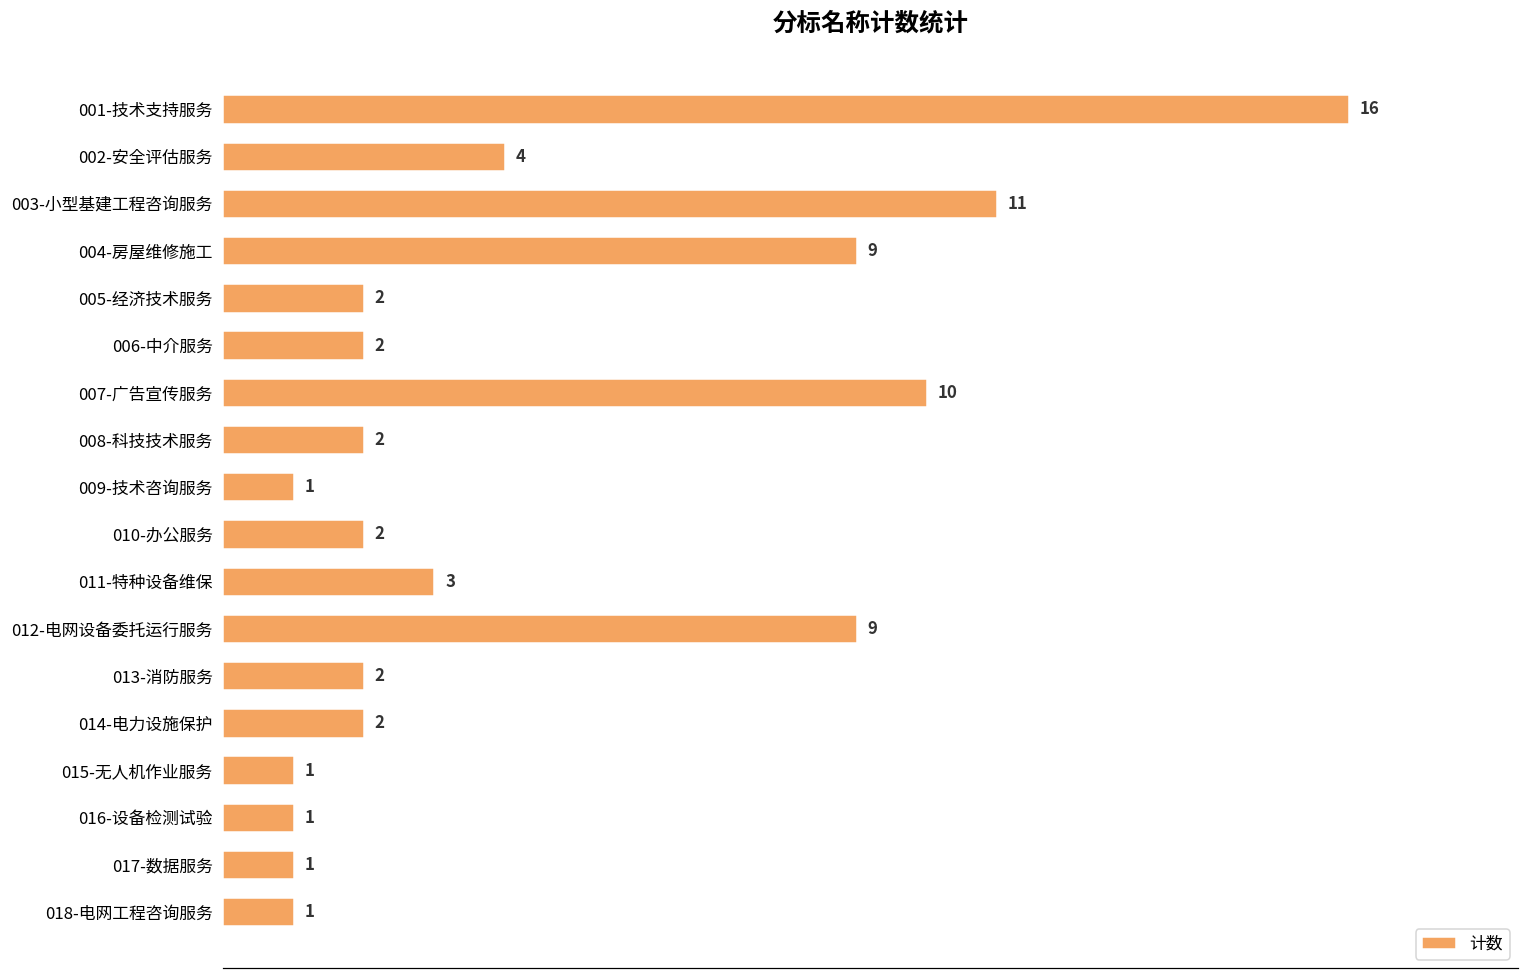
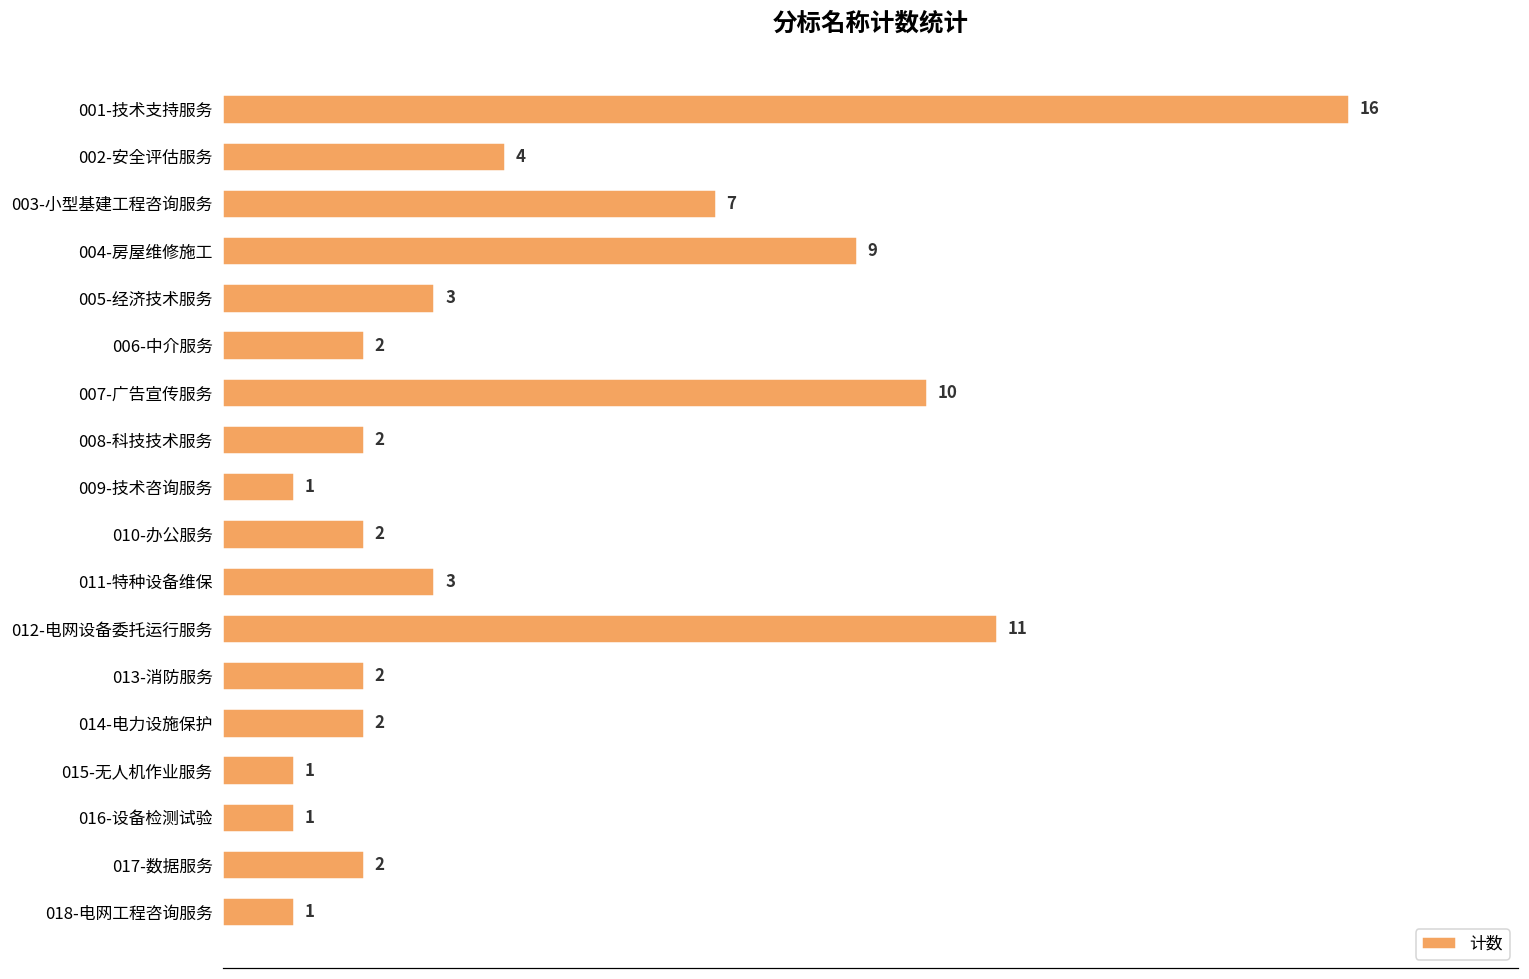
003-小型基建工程咨询服务: 11 -> 7
005-经济技术服务: 2 -> 3
012-电网设备委托运行服务: 9 -> 11
017-数据服务: 1 -> 2
